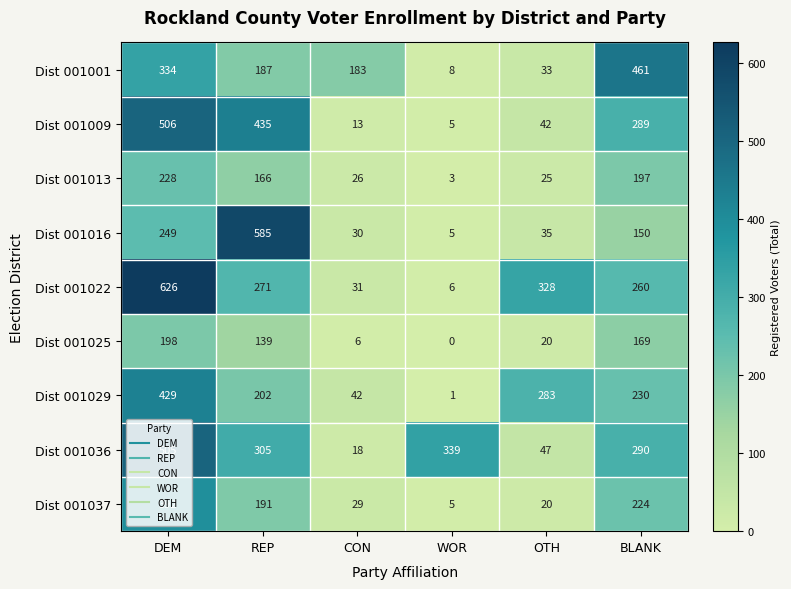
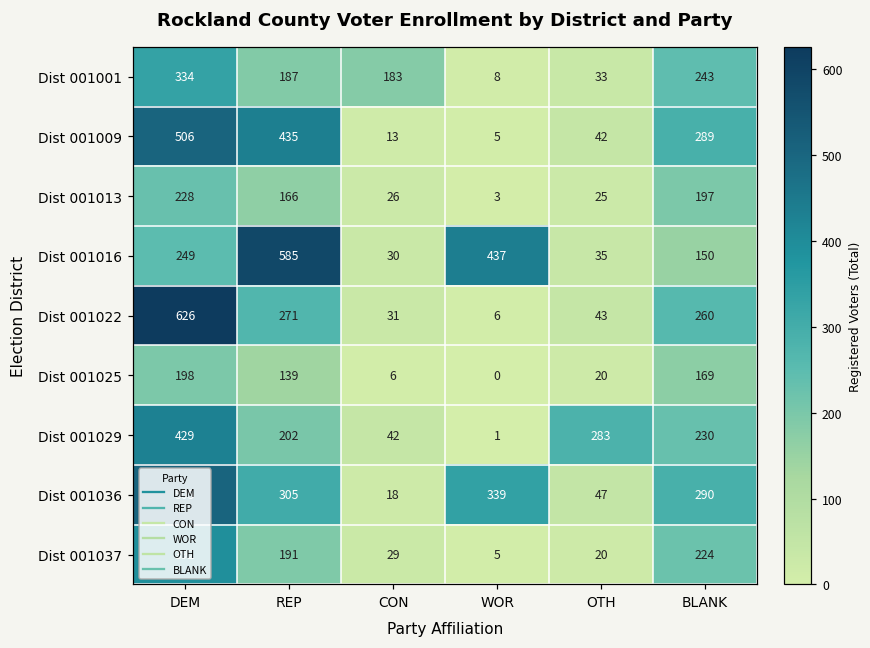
Dist 001001, BLANK: 461 -> 243
Dist 001016, WOR: 5 -> 437
Dist 001022, OTH: 328 -> 43
